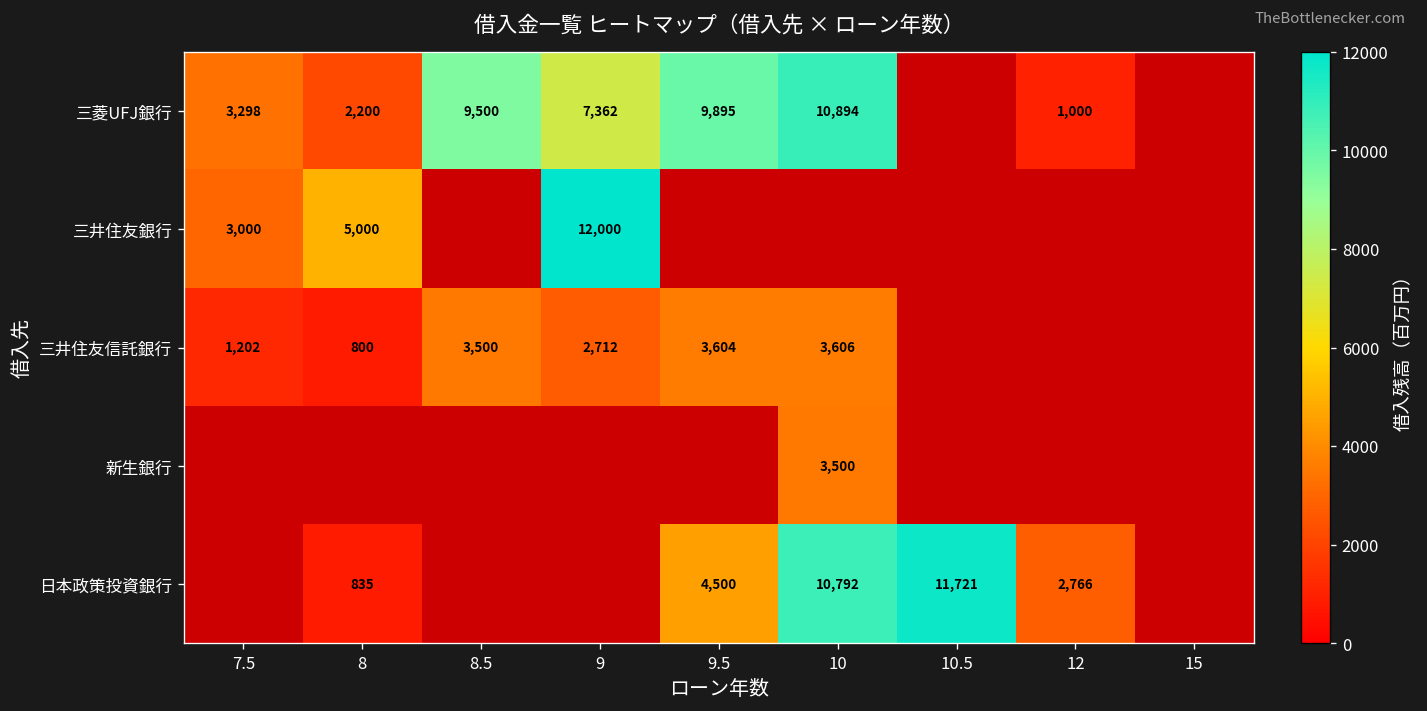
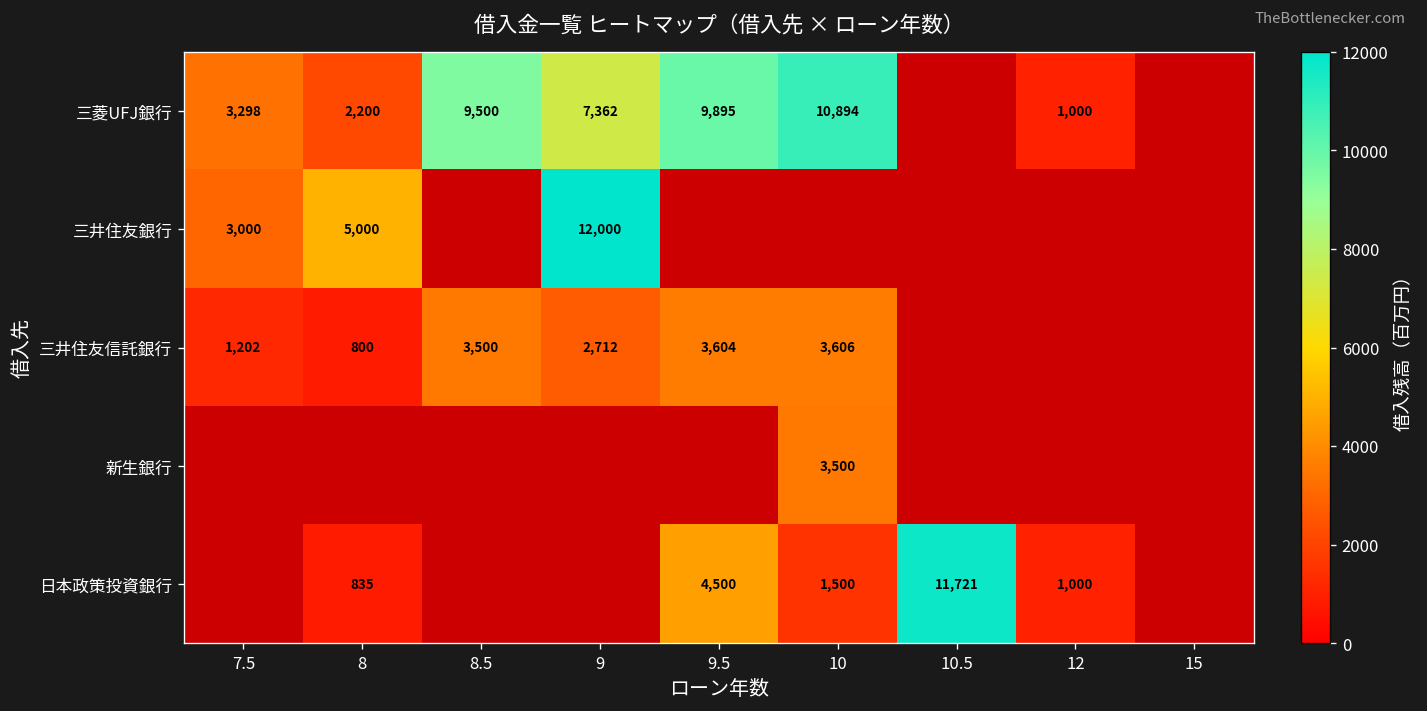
日本政策投資銀行, 10: 10,792 -> 1,500
日本政策投資銀行, 12: 2,766 -> 1,000
